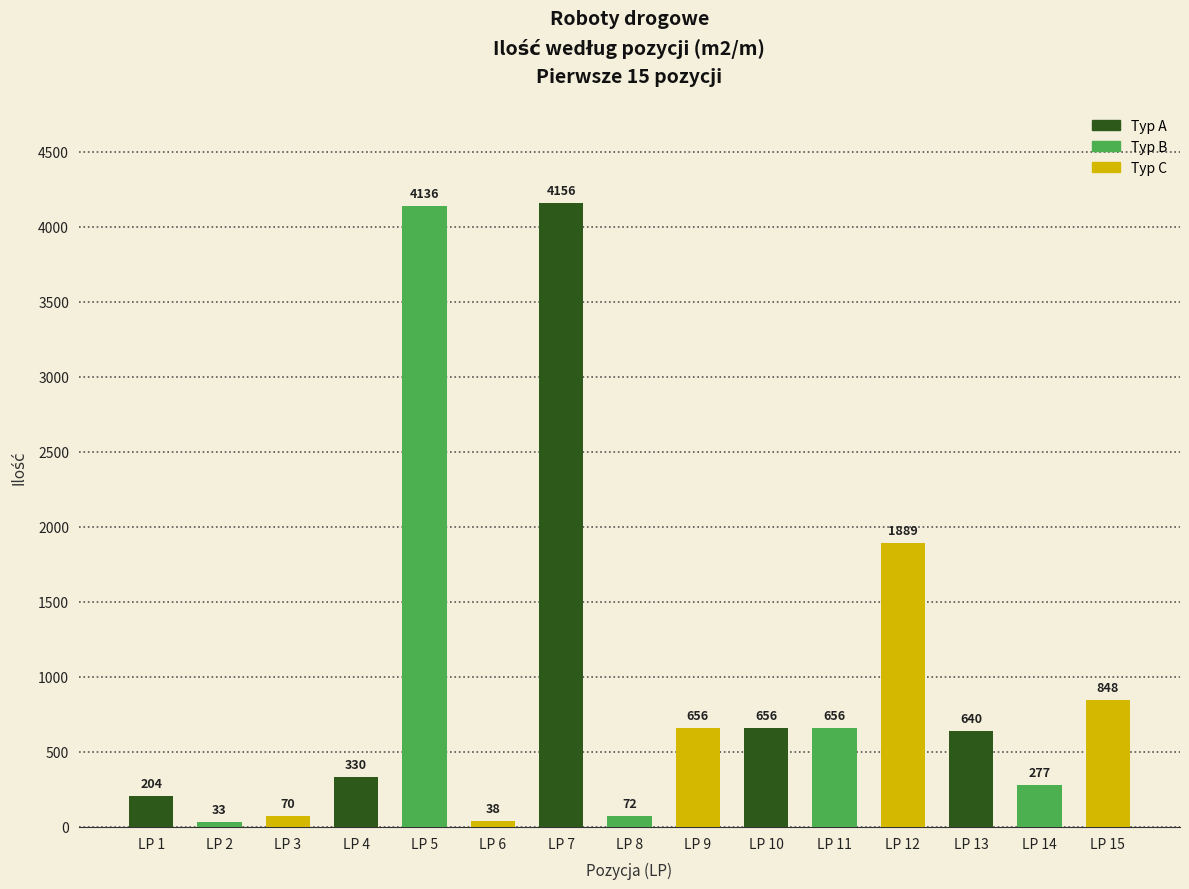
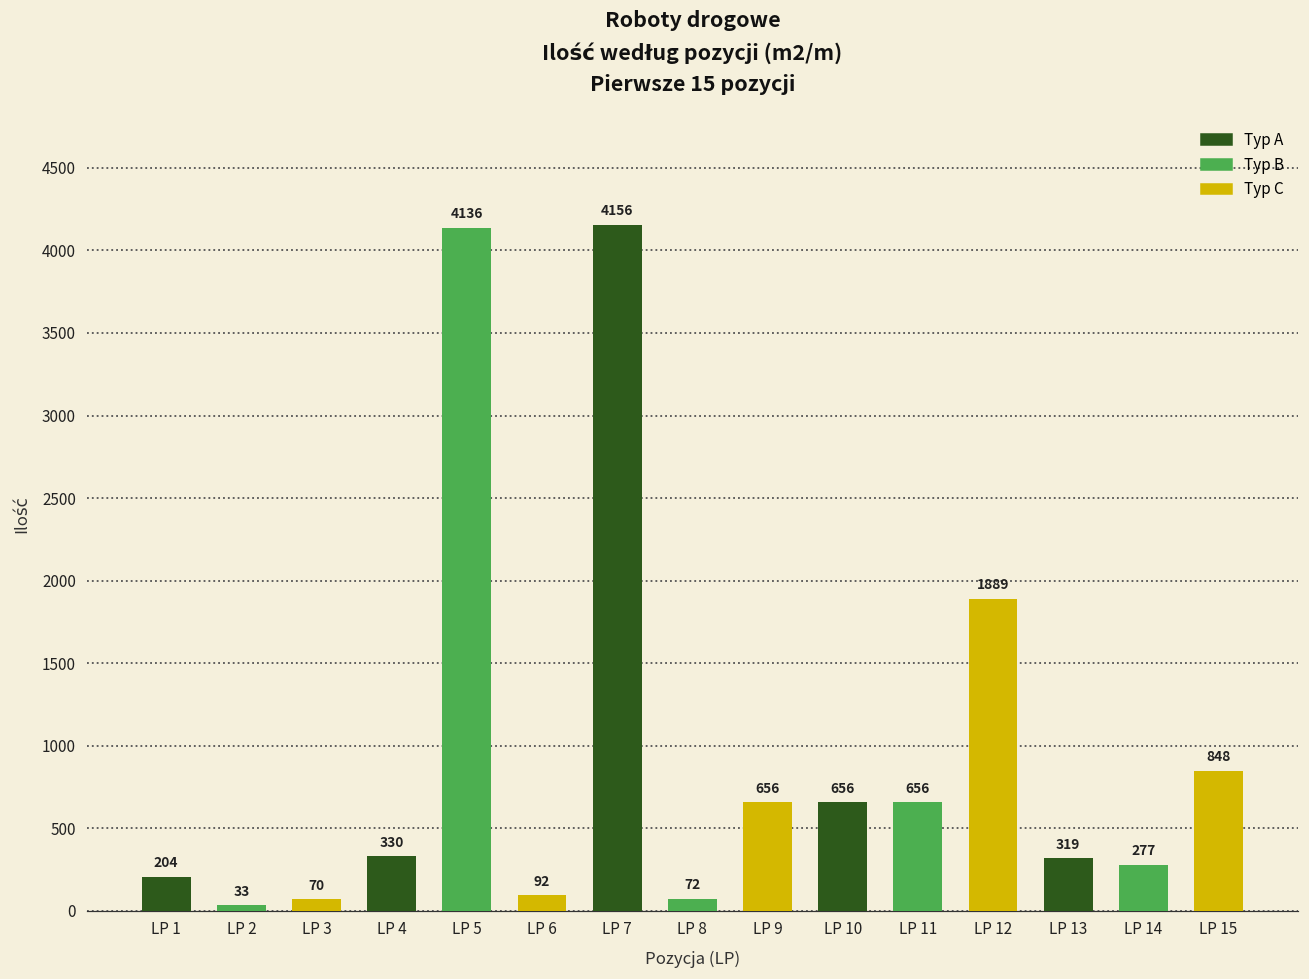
LP 6: 38 -> 92
LP 13: 640 -> 319
